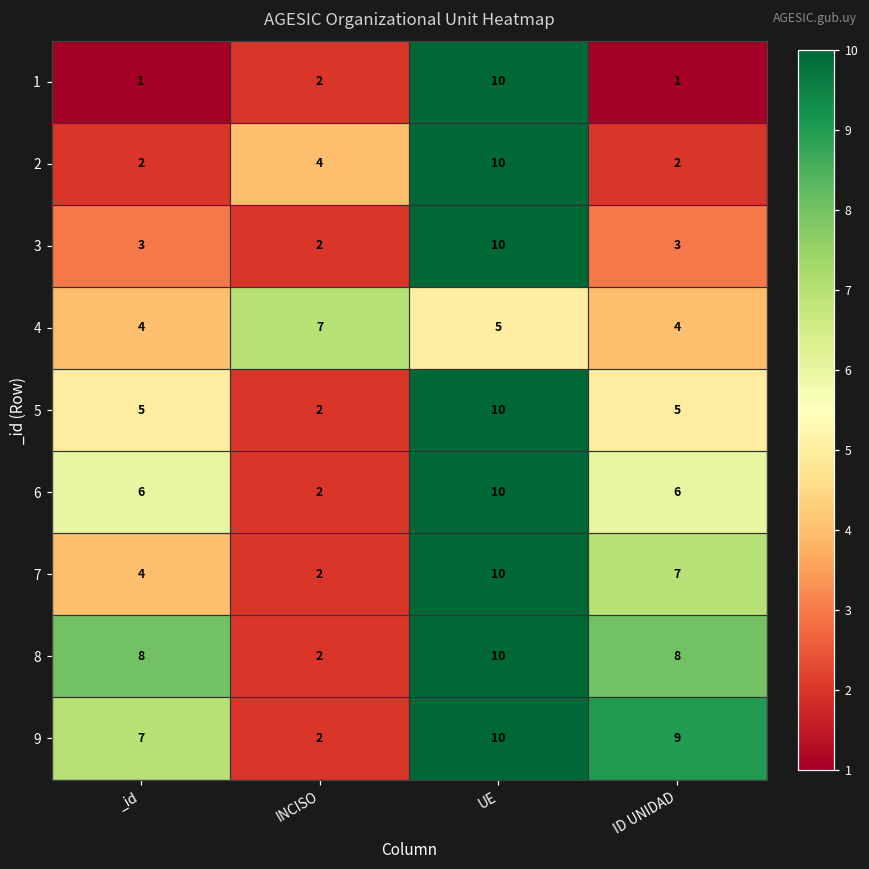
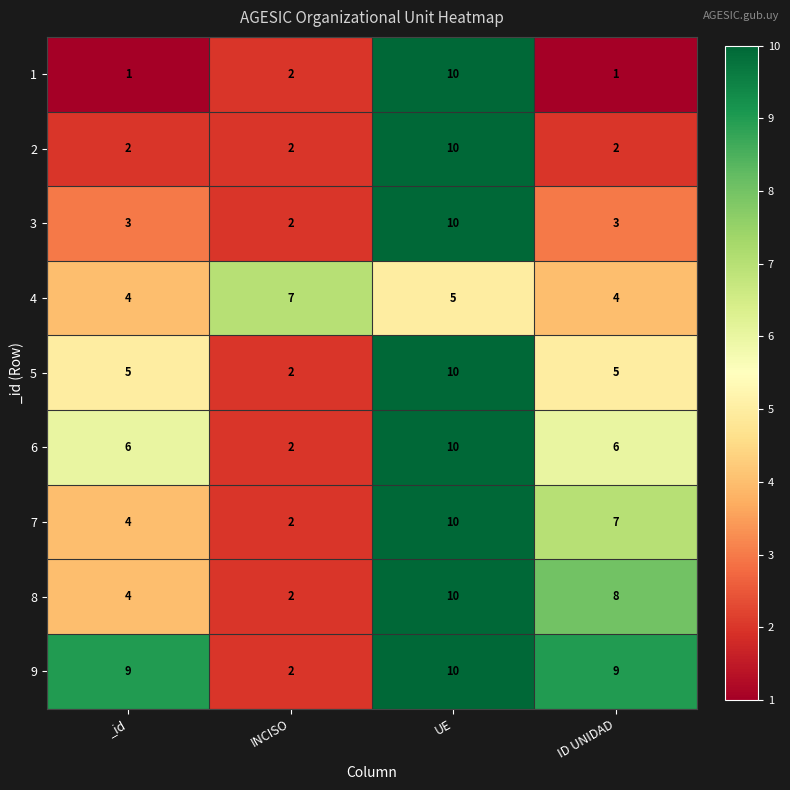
2, INCISO: 4 -> 2
8, _id: 8 -> 4
9, _id: 7 -> 9
